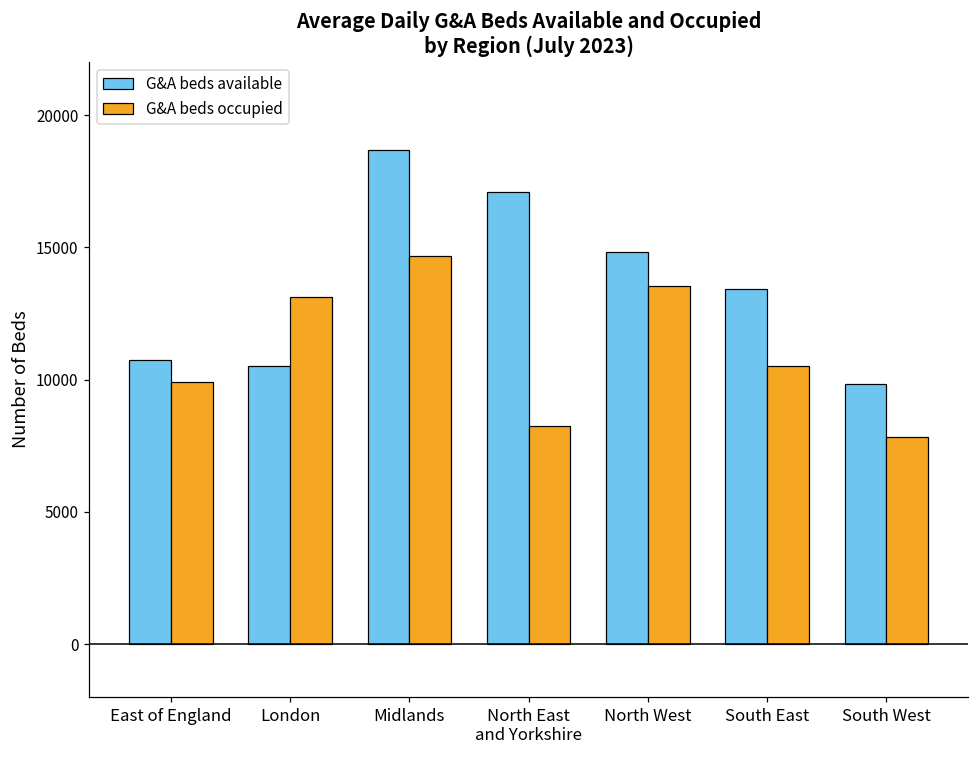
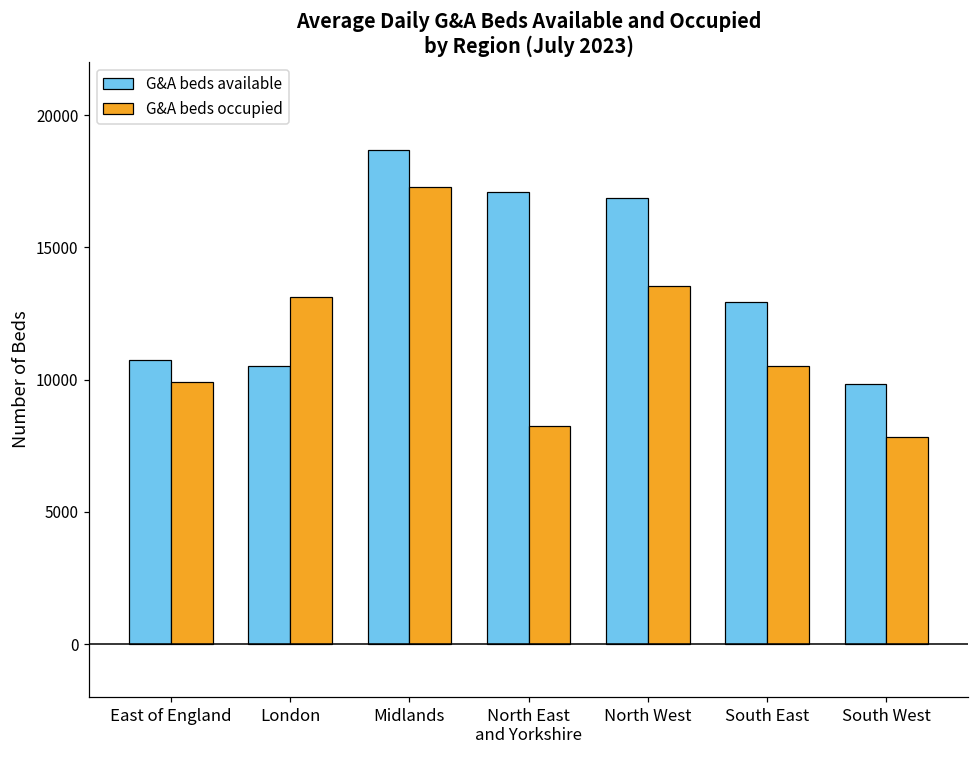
G&A beds occupied, Midlands: 14700 -> 17300
G&A beds available, North West: 14800 -> 16900
G&A beds available, South East: 13400 -> 12900
